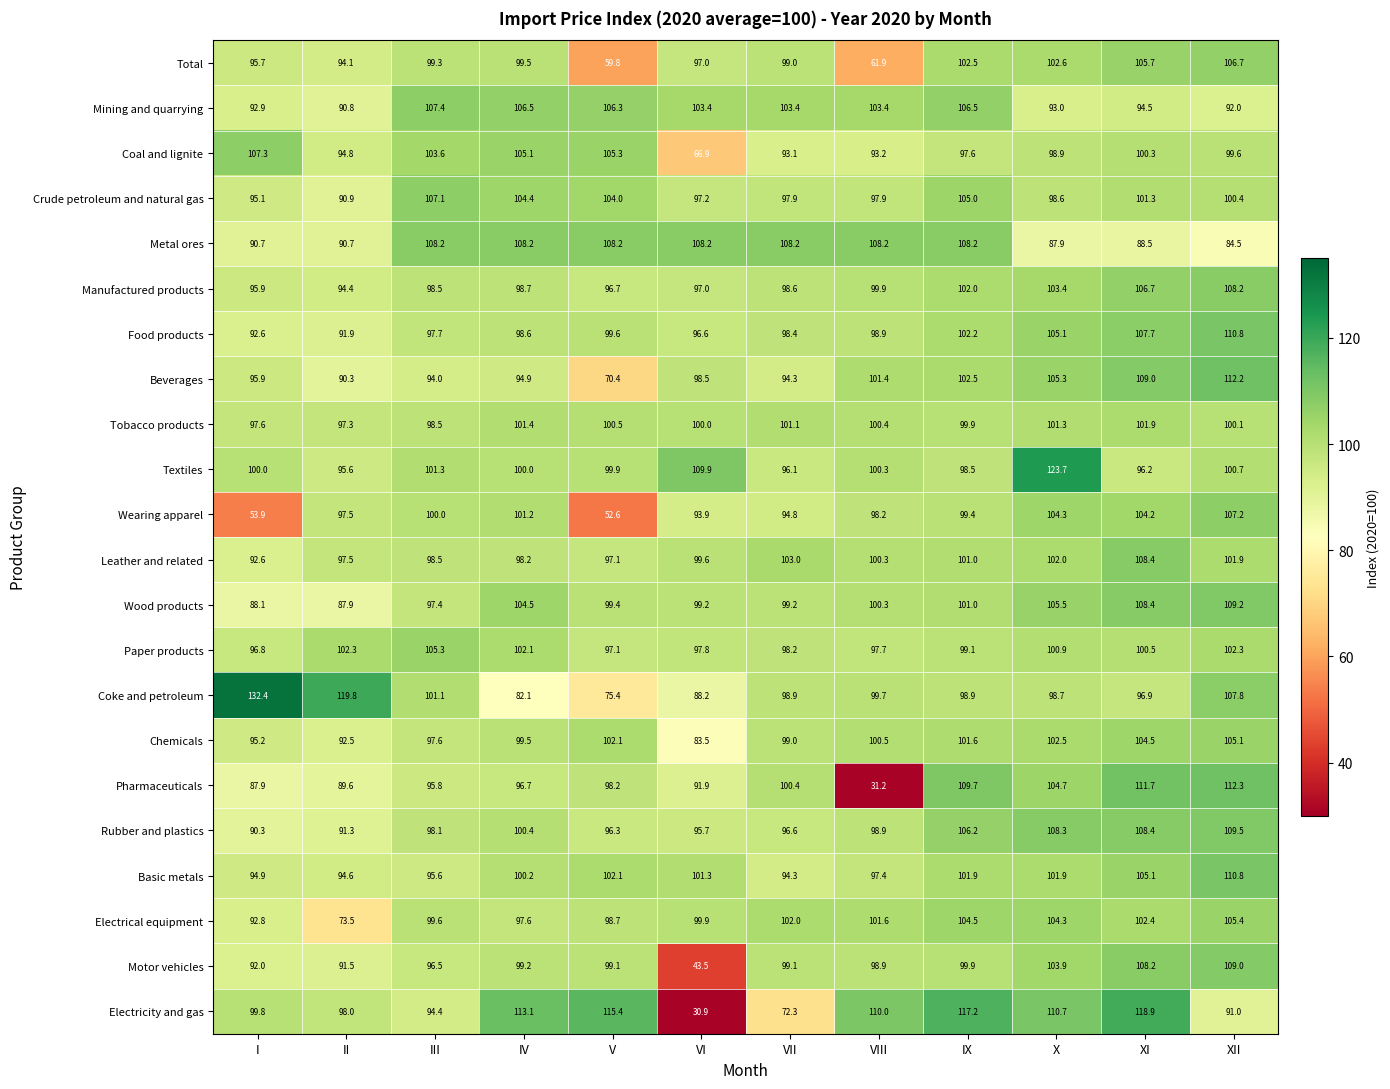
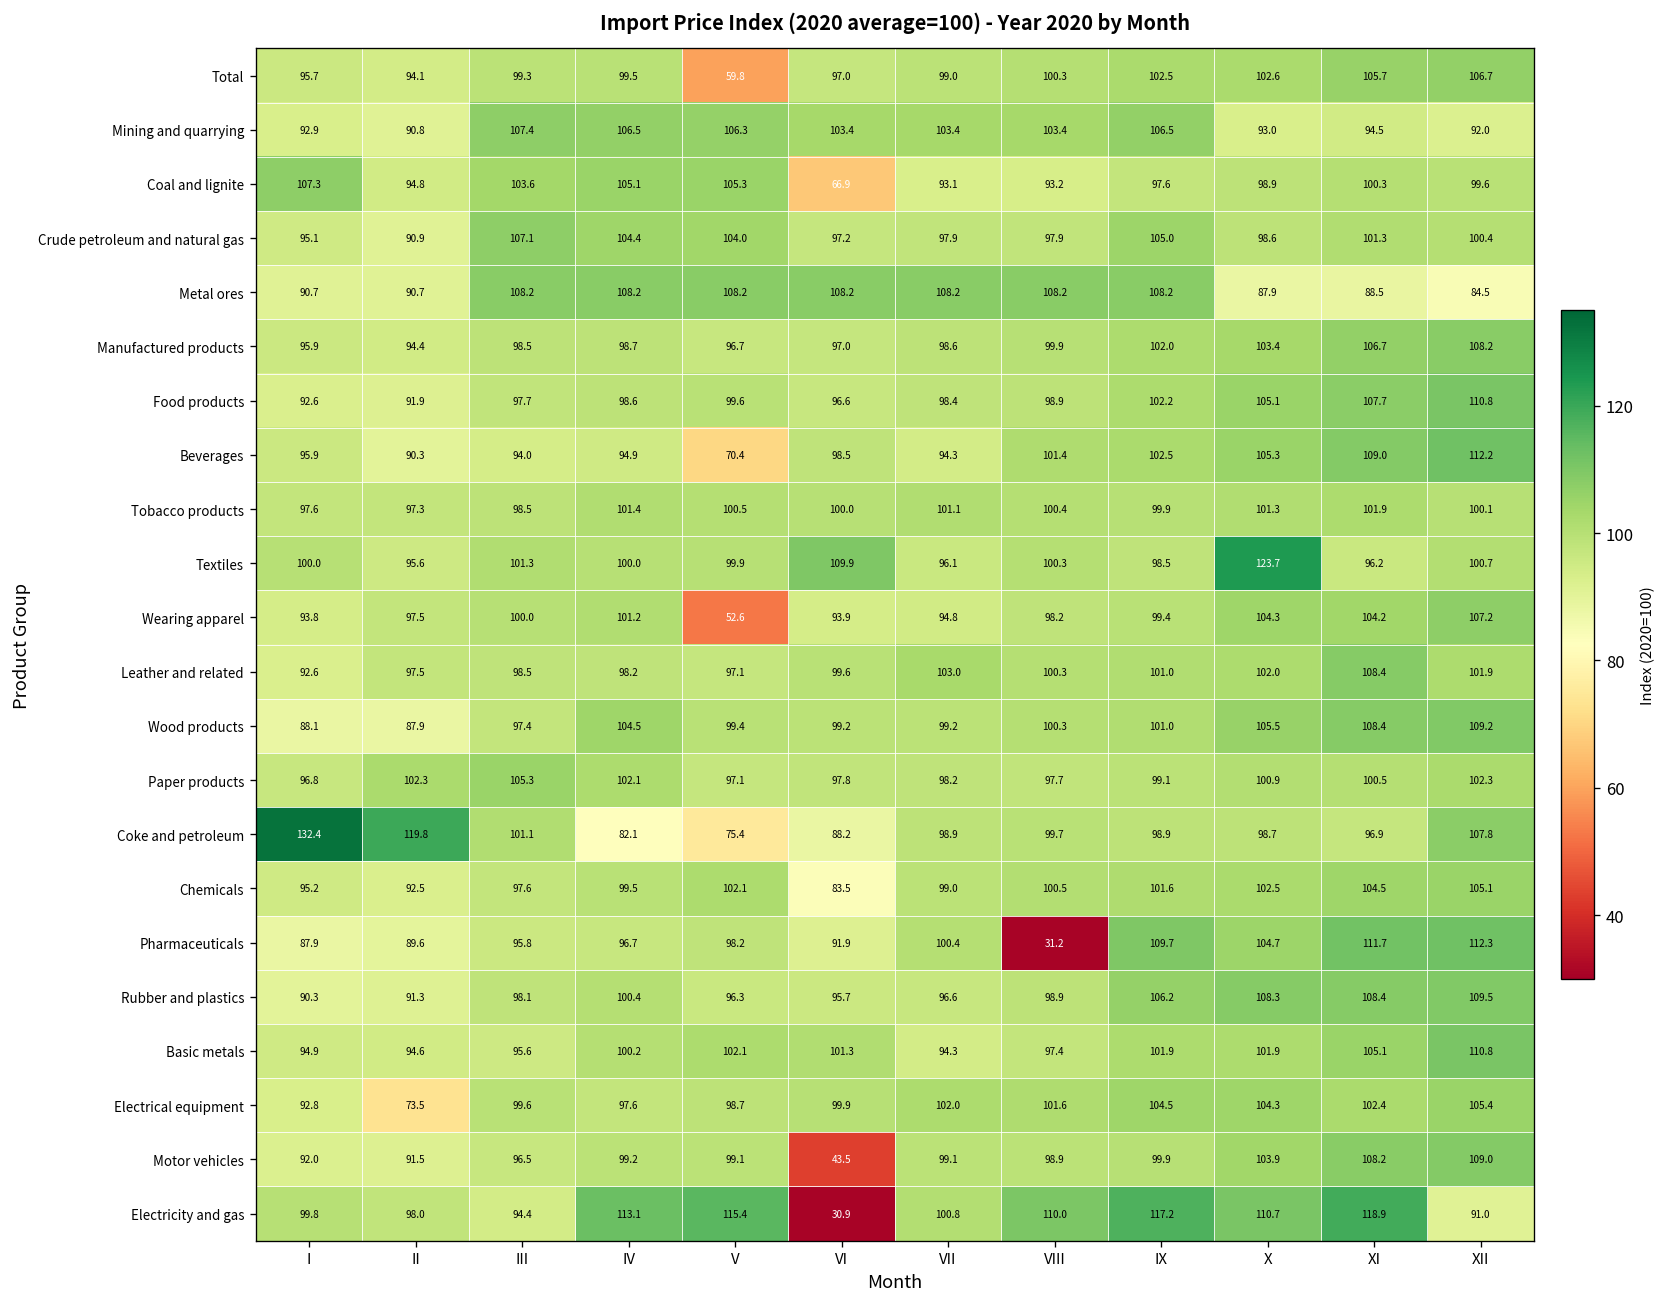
Total, VIII: 61.9 -> 100.3
Wearing apparel, I: 53.9 -> 93.8
Electricity and gas, VII: 72.3 -> 100.8
